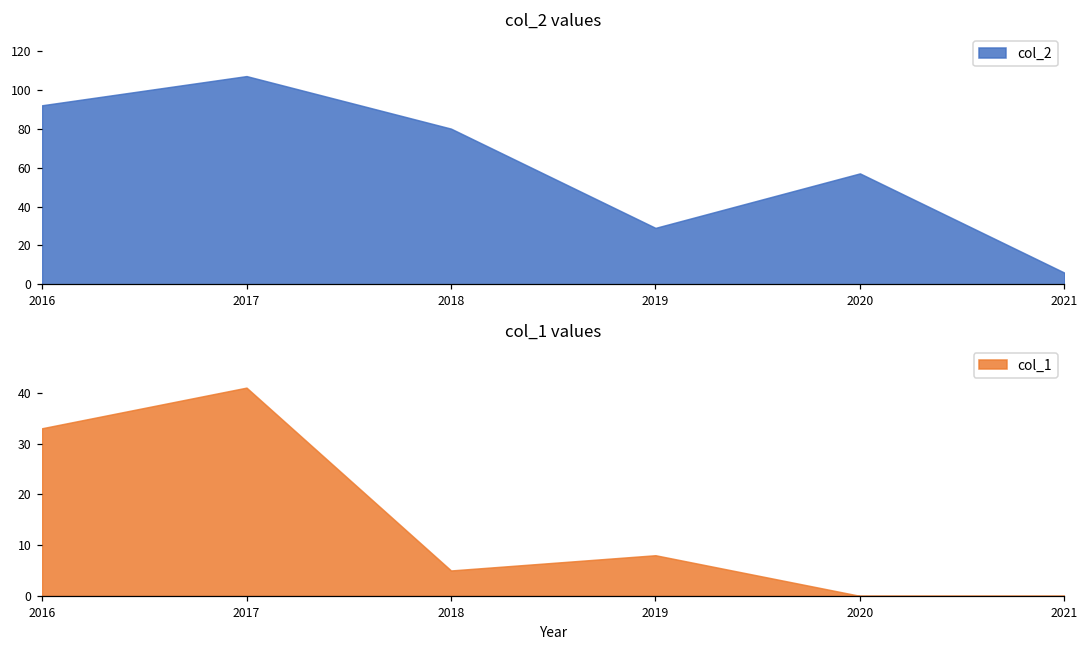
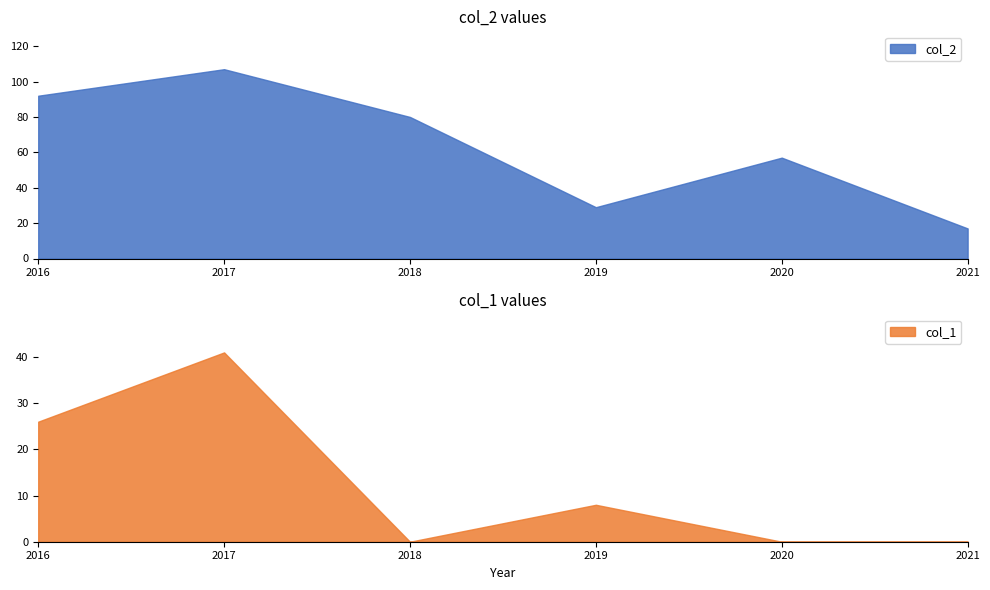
col_2 values, 2021: 6 -> 17
col_1 values, 2016: 33 -> 26
col_1 values, 2018: 5 -> 0
